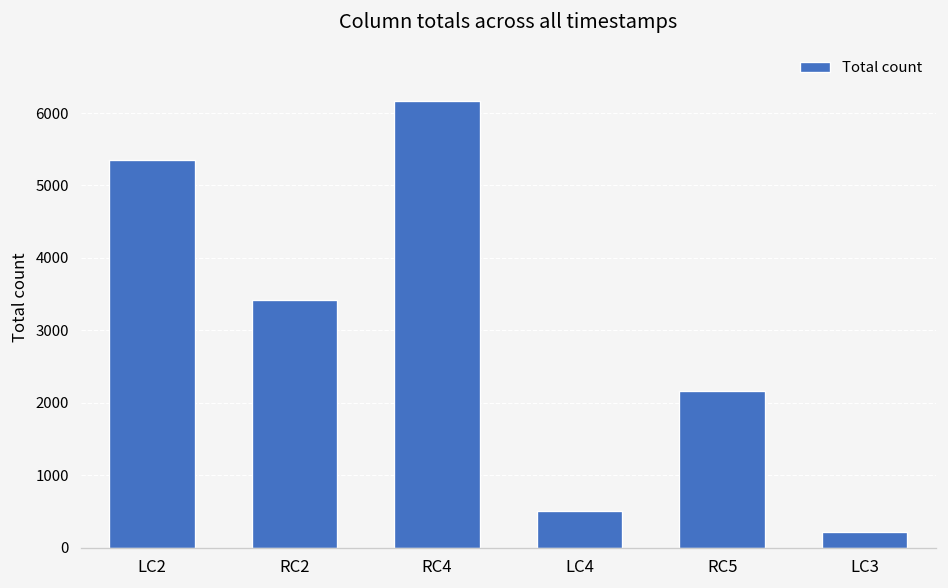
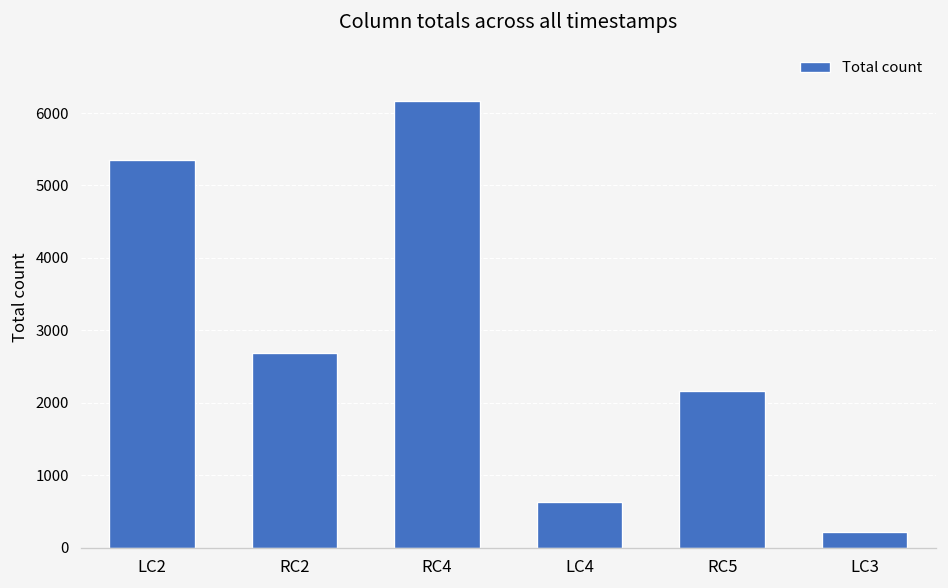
RC2: 3400 -> 2700
LC4: 500 -> 600
